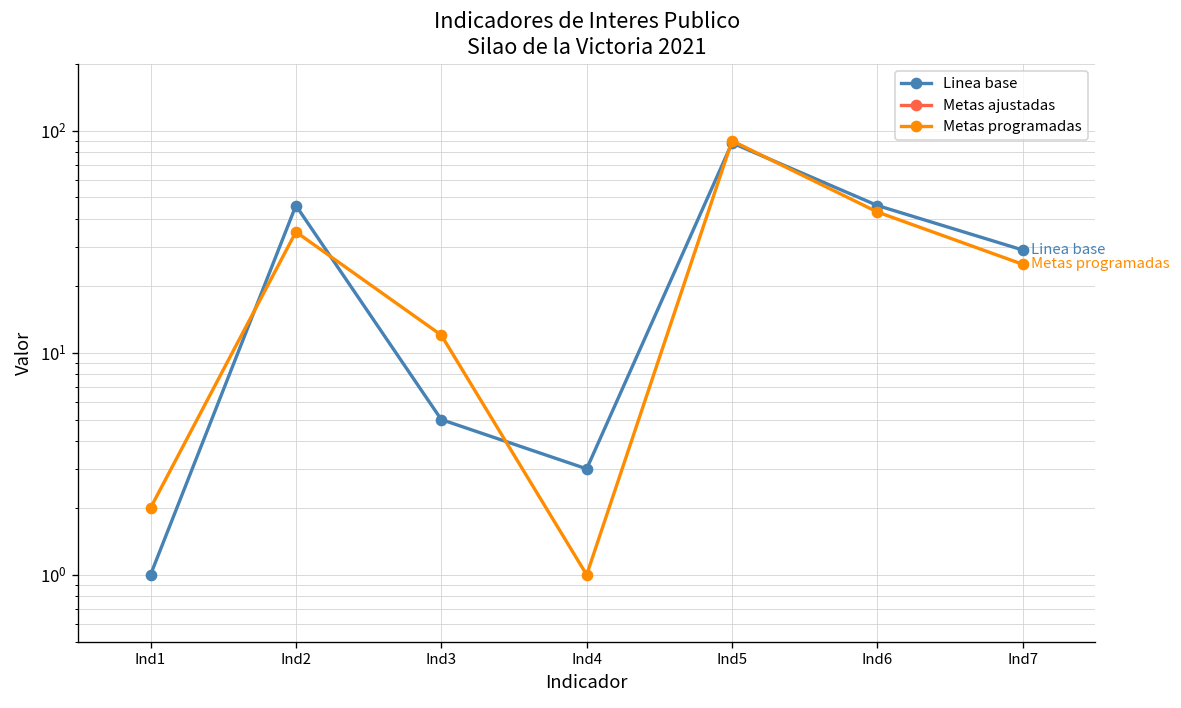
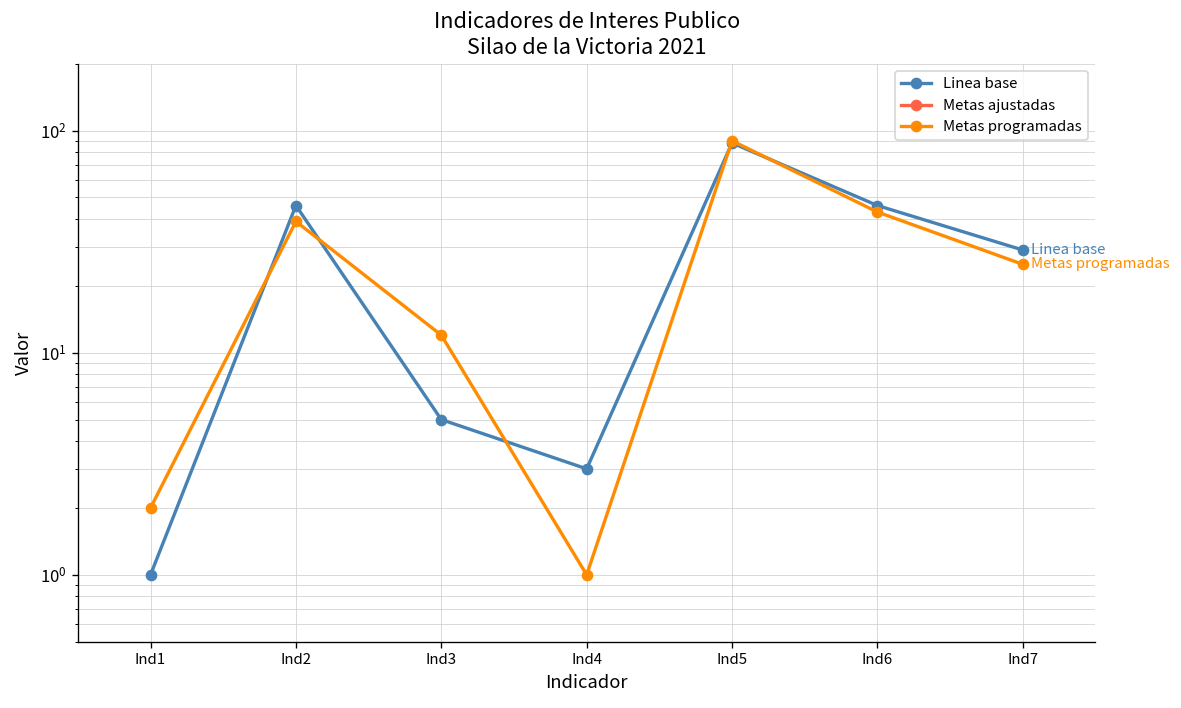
Metas programadas, Ind2: 35 -> 39
